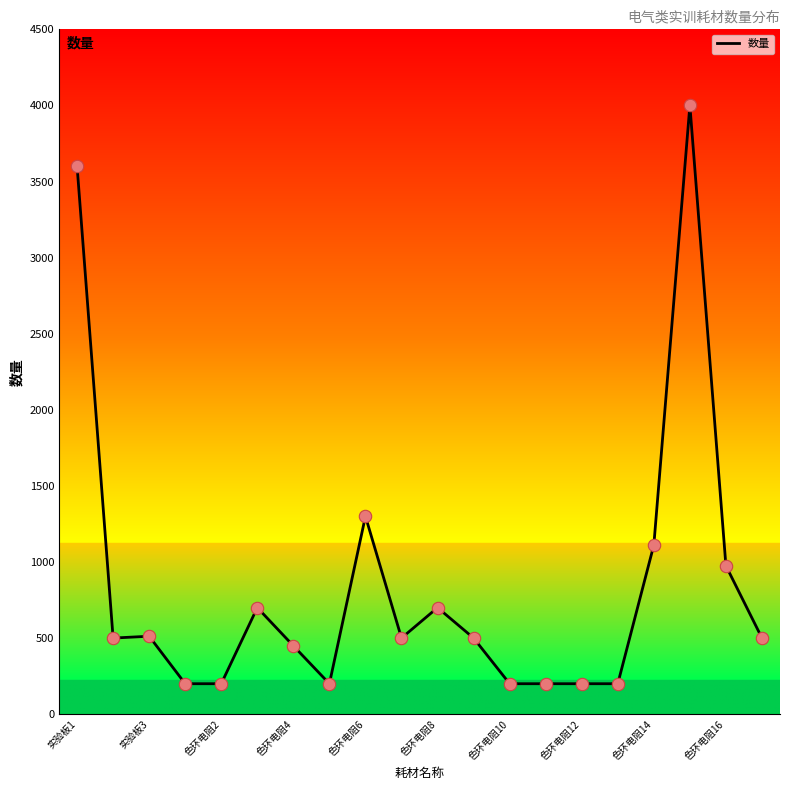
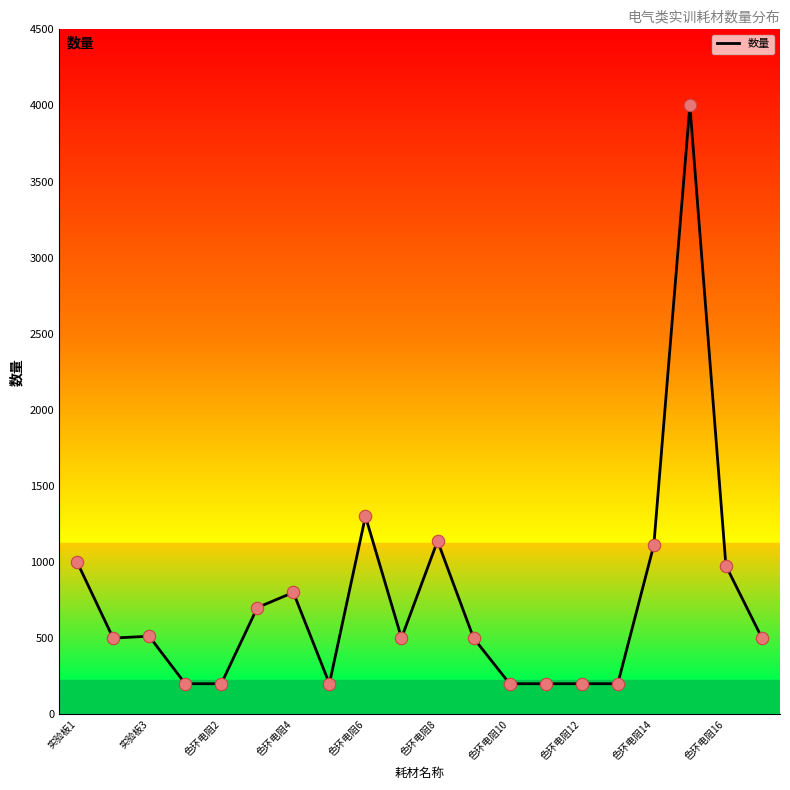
实验板1: 3600 -> 1000
色环电阻4: 450 -> 800
色环电阻8: 700 -> 1140
